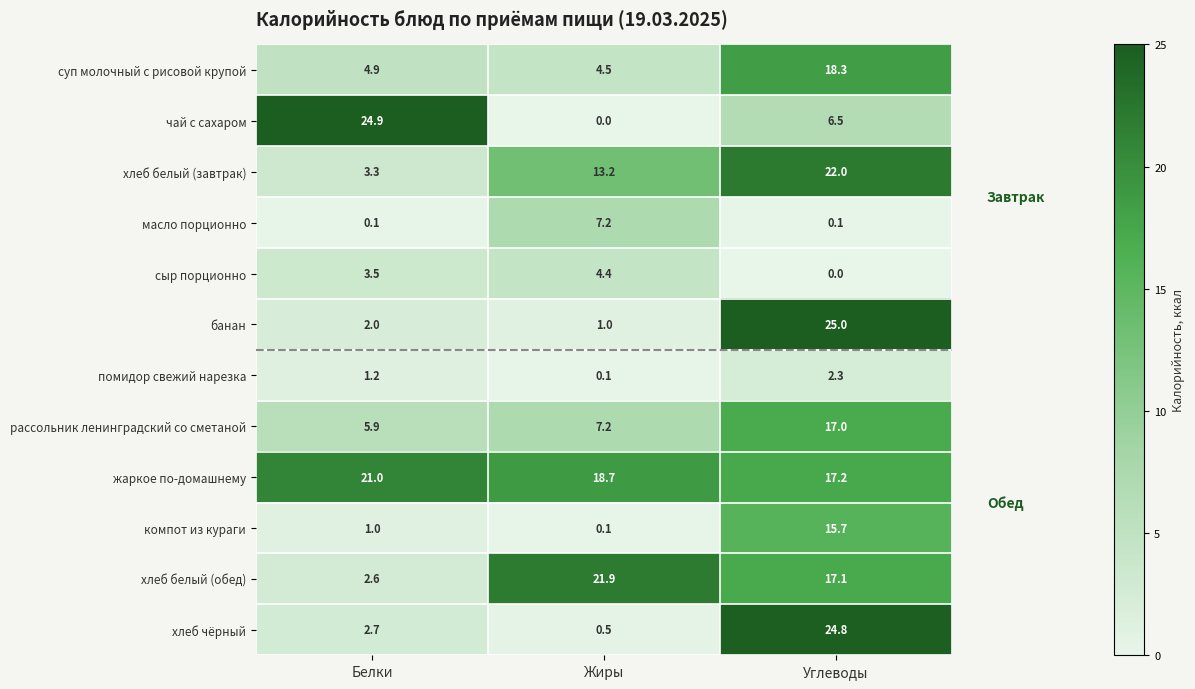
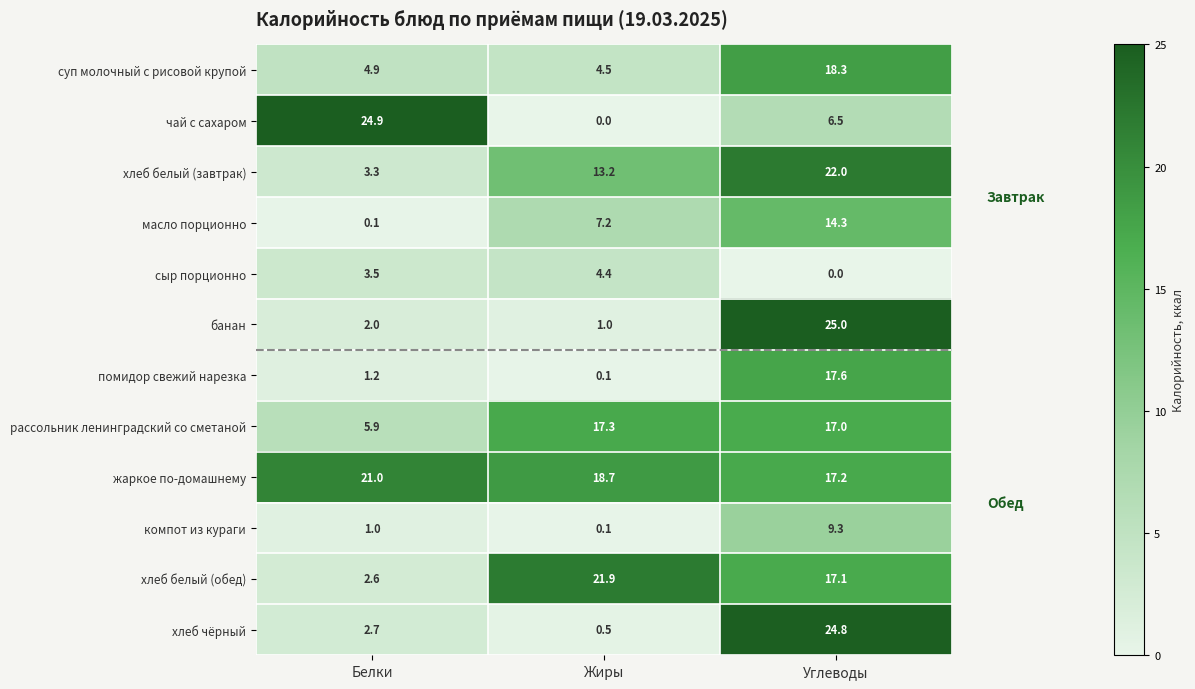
масло порционно, Углеводы: 0.1 -> 14.3
помидор свежий нарезка, Углеводы: 2.3 -> 17.6
рассольник ленинградский со сметаной, Жиры: 7.2 -> 17.3
компот из кураги, Углеводы: 15.7 -> 9.3
